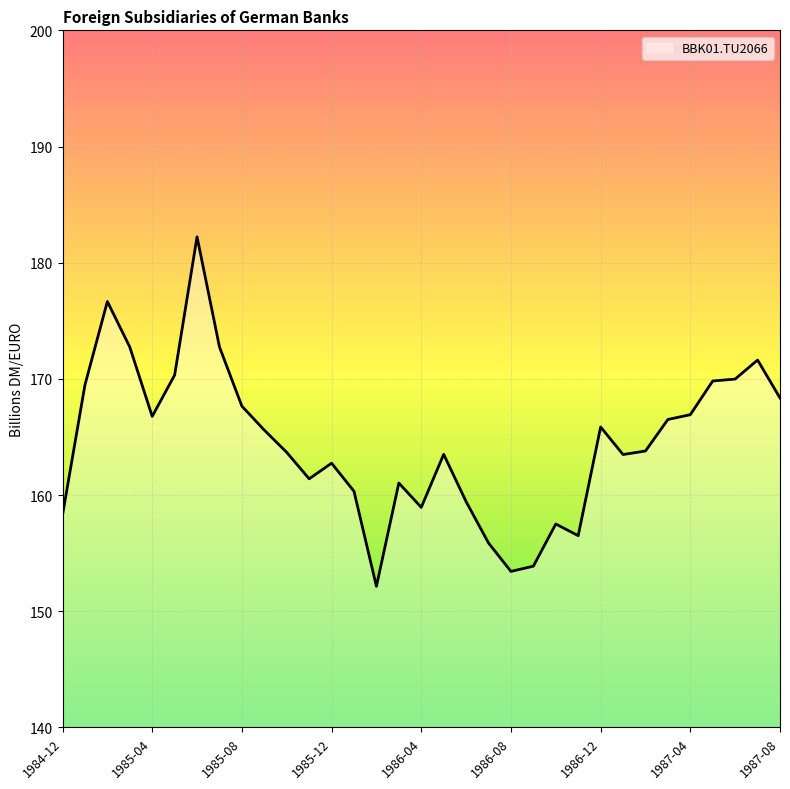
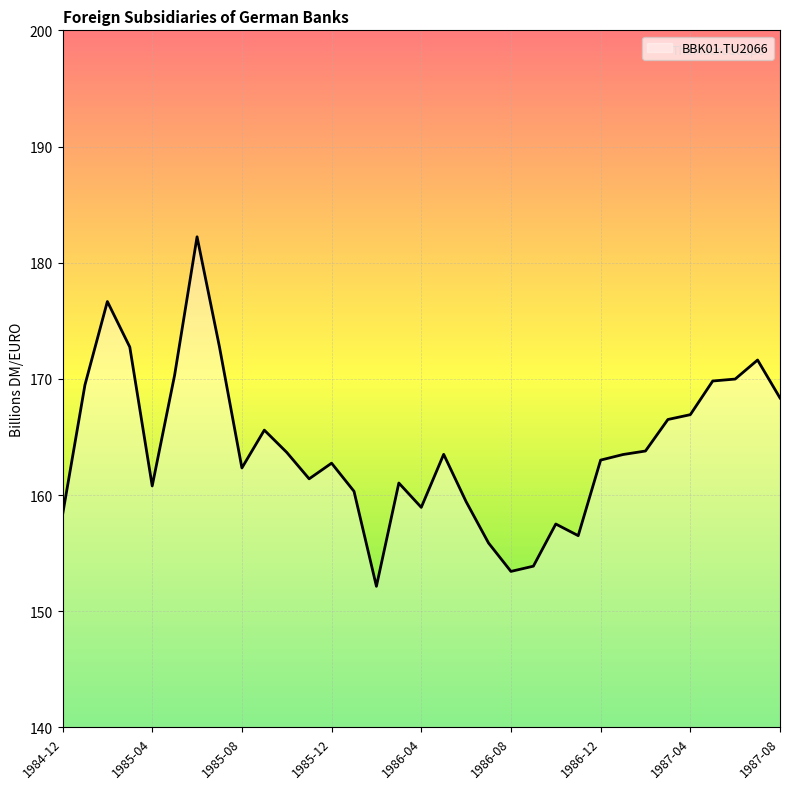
1985-04: 166.8 -> 160.8
1985-08: 167.6 -> 162.3
1986-12: 165.9 -> 163.0
